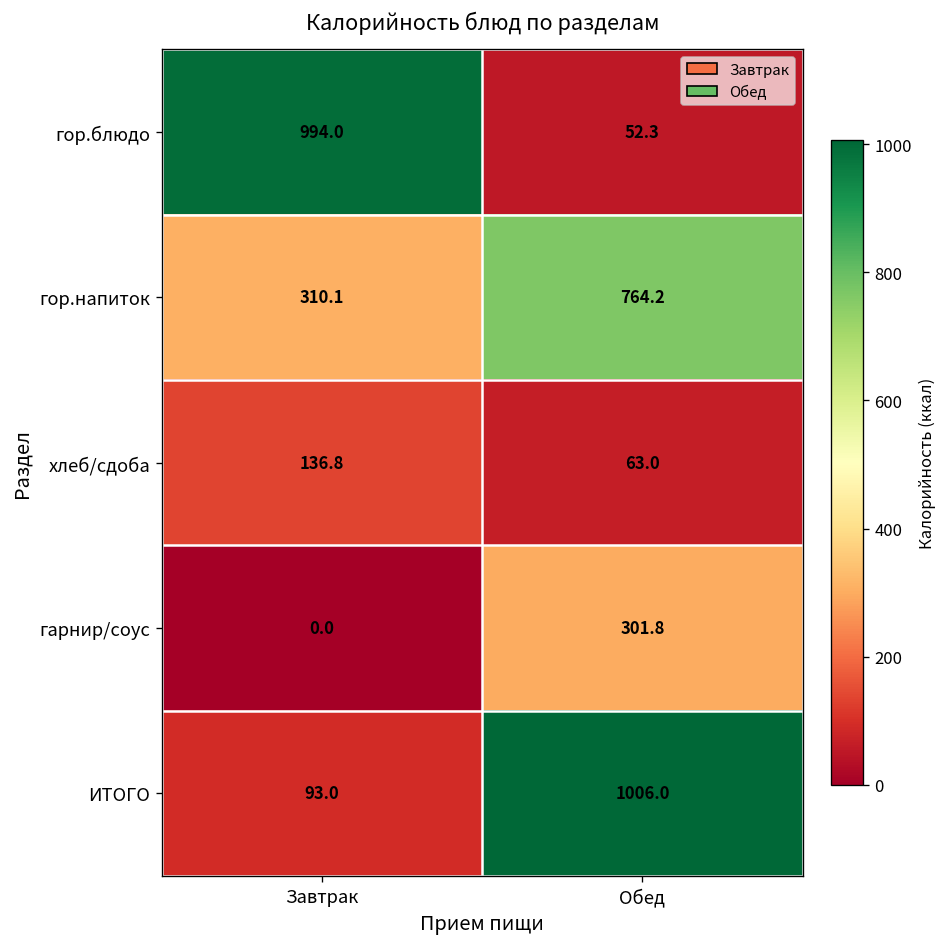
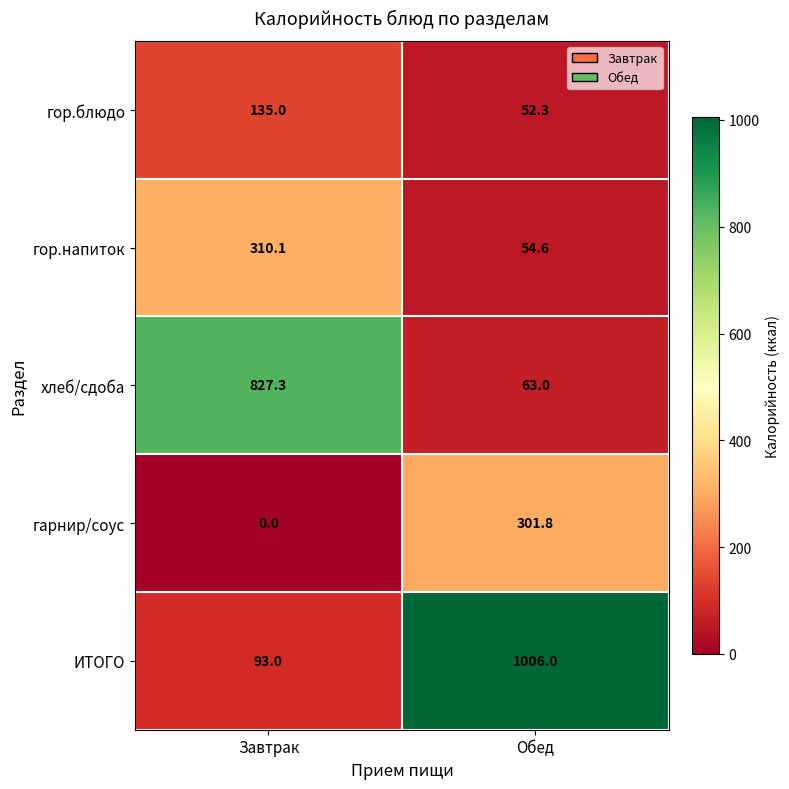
гор.блюдо, Завтрак: 994.0 -> 135.0
гор.напиток, Обед: 764.2 -> 54.6
хлеб/сдоба, Завтрак: 136.8 -> 827.3
